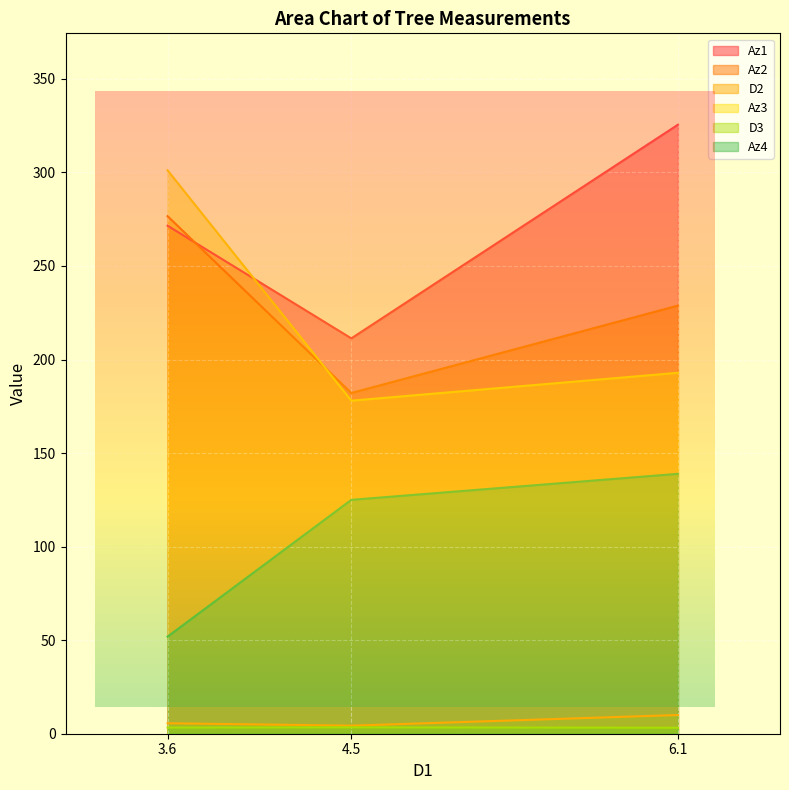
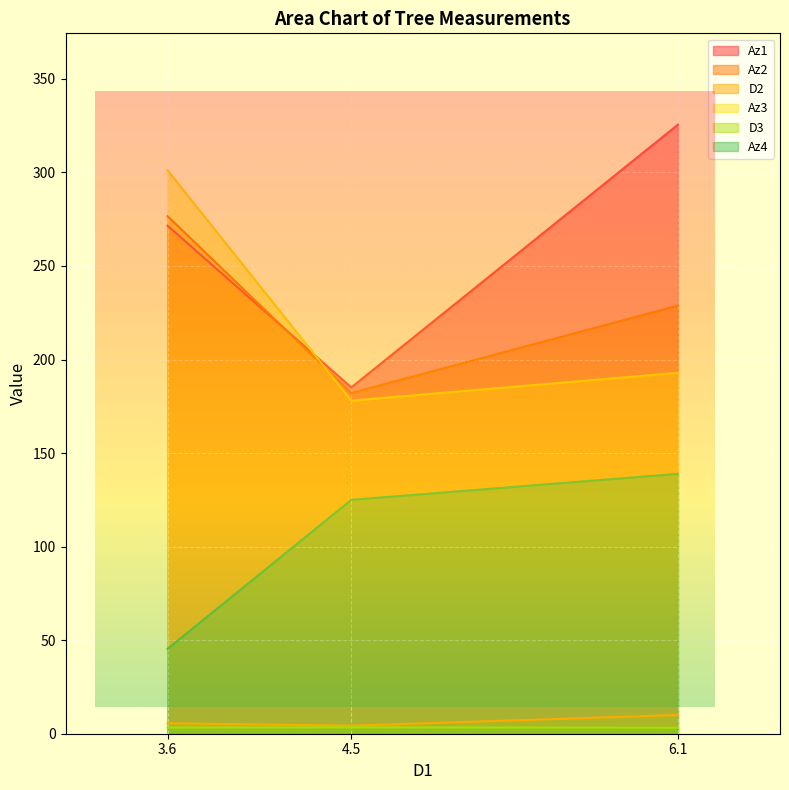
Az4, 3.6: 52 -> 45
Az1, 4.5: 211 -> 185
